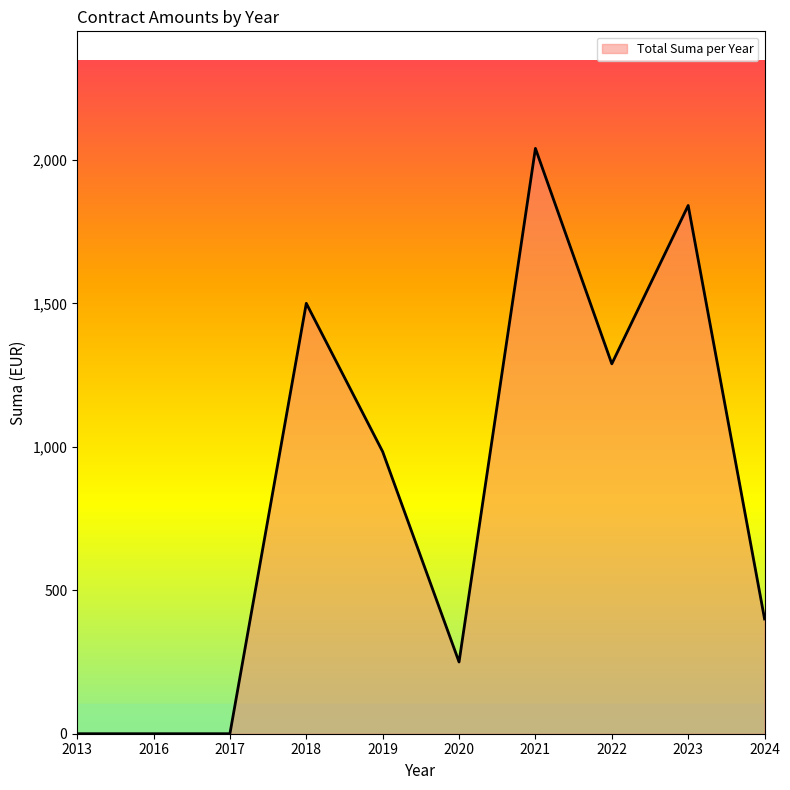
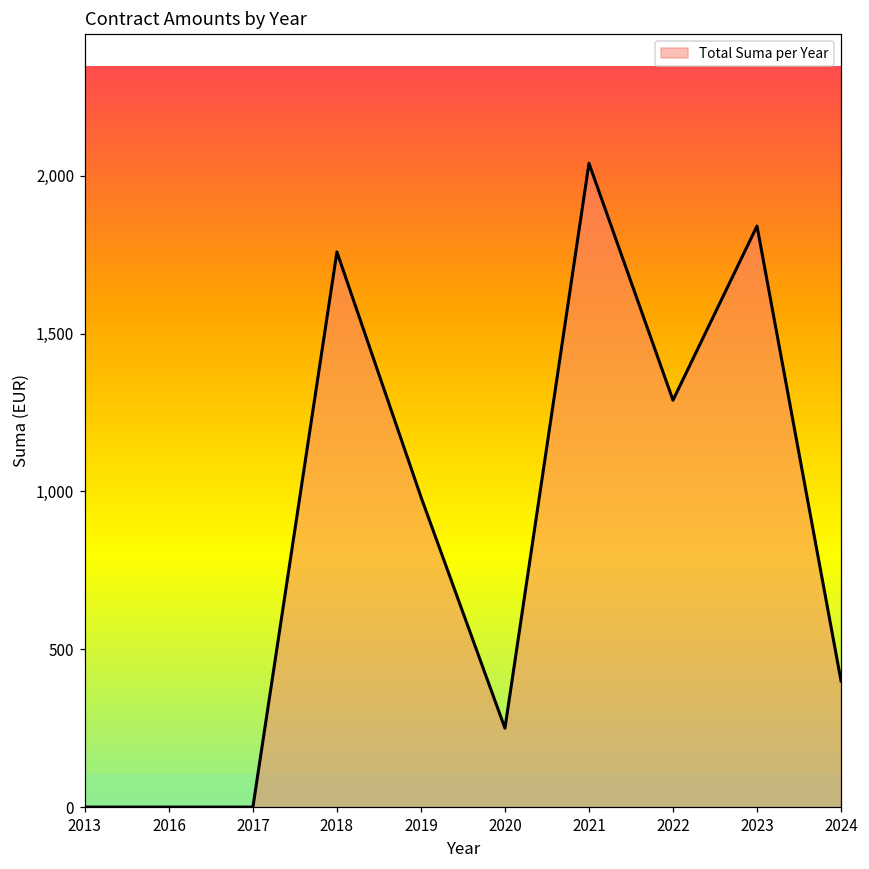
2018: 1,500 -> 1,760
